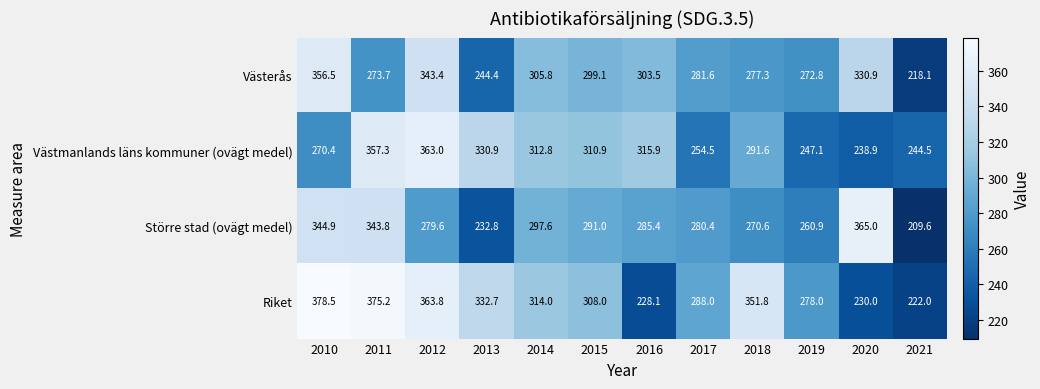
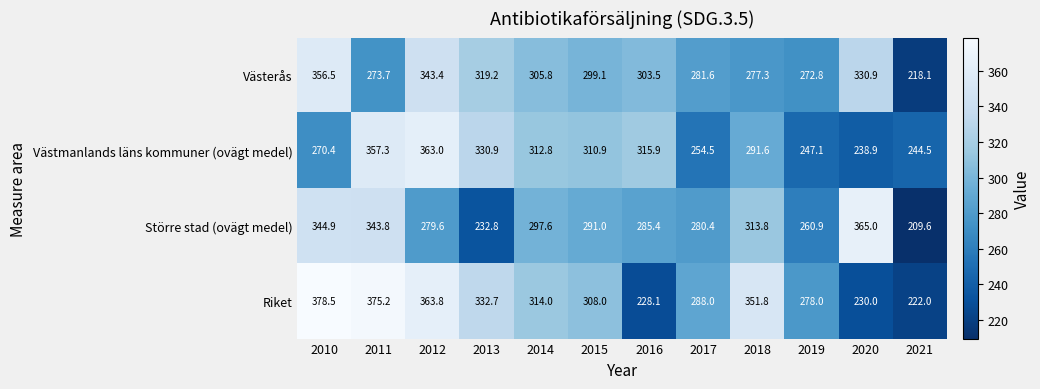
Västerås, 2013: 244.4 -> 319.2
Större stad (ovägt medel), 2018: 270.6 -> 313.8
